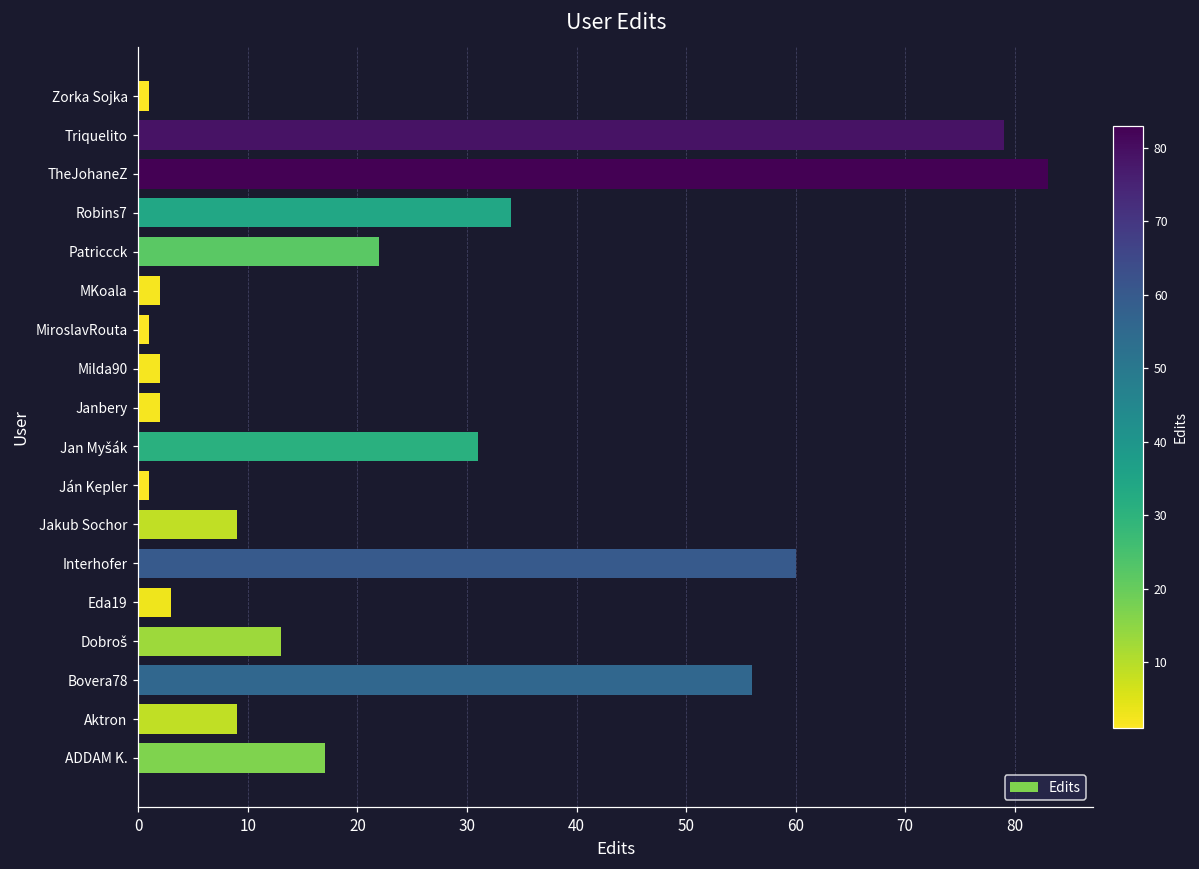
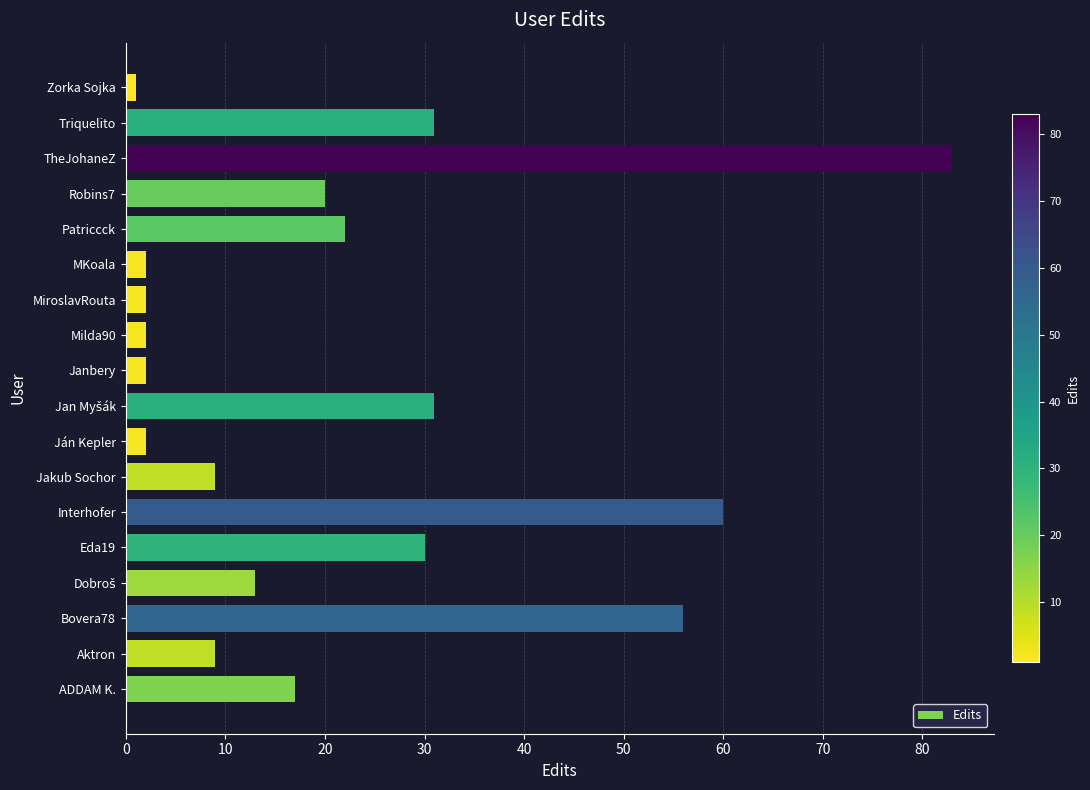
Triquelito: 79 -> 31
Robins7: 34 -> 20
MiroslavRouta: 1 -> 2
Ján Kepler: 1 -> 2
Eda19: 3 -> 30
